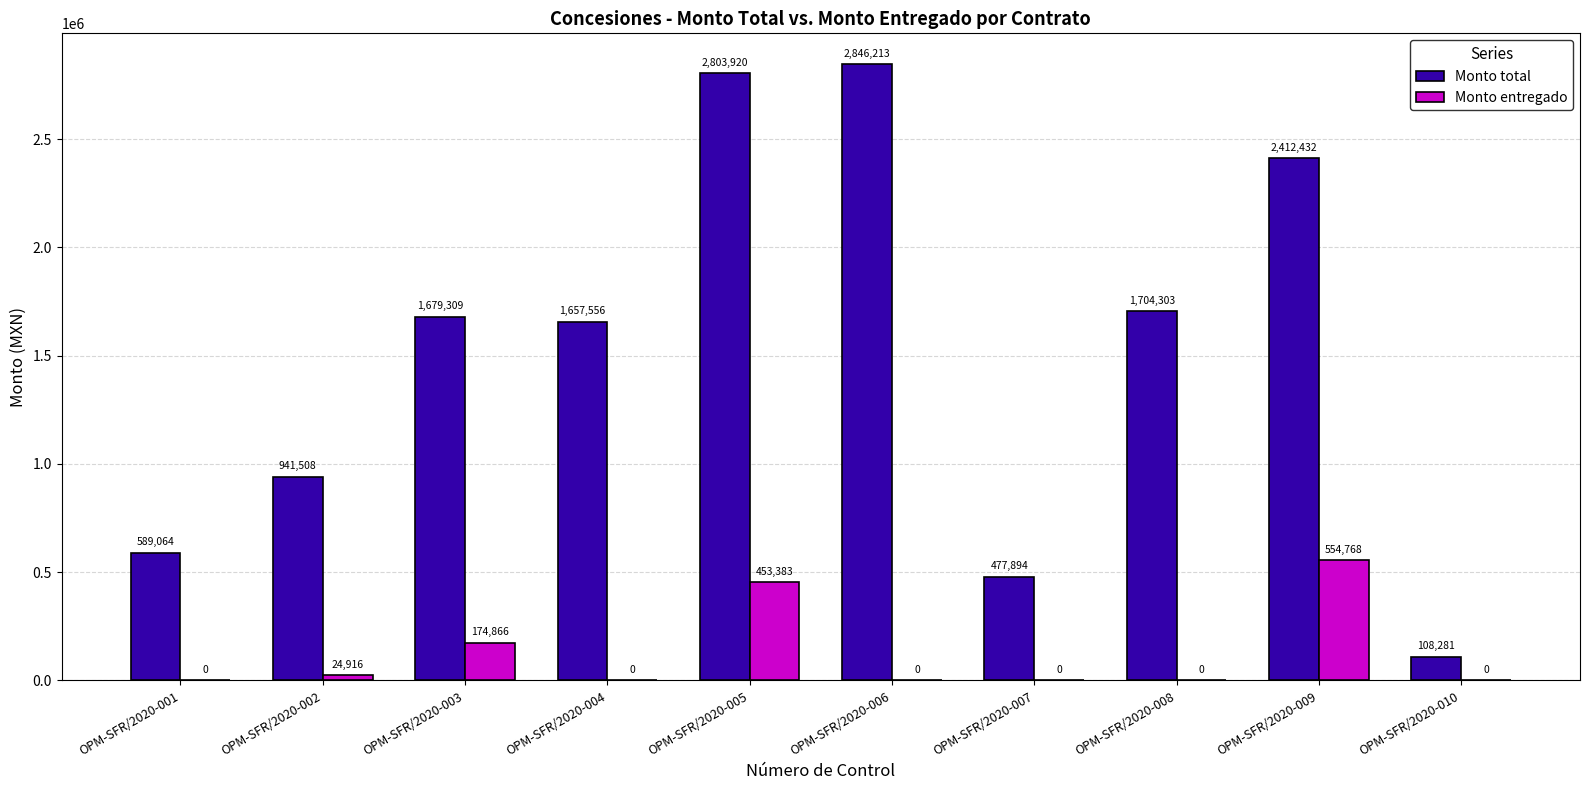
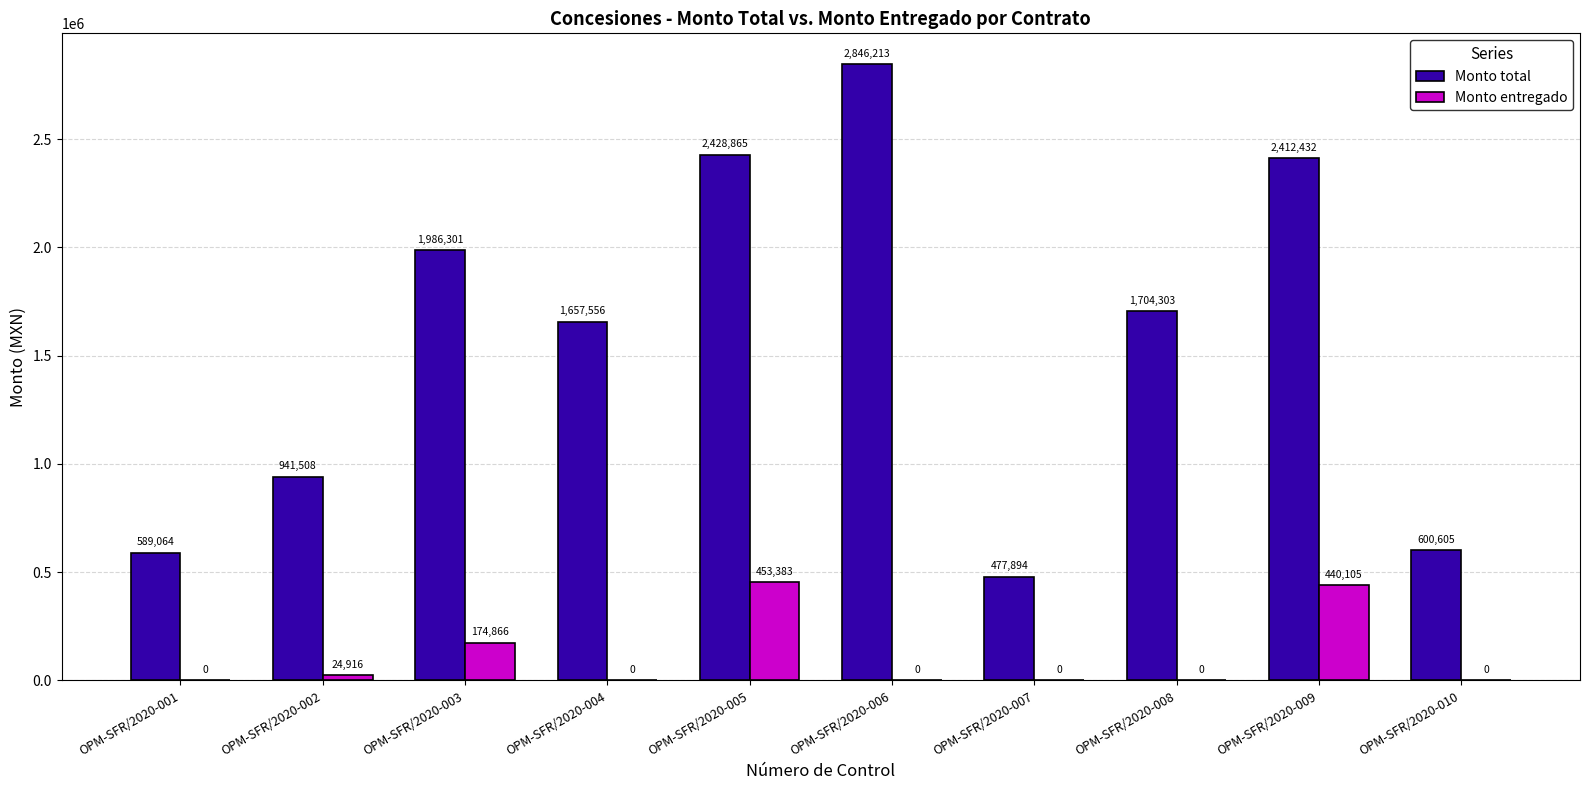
Monto total, OPM-SFR/2020-003: 1,679,309 -> 1,986,301
Monto total, OPM-SFR/2020-005: 2,803,920 -> 2,428,865
Monto entregado, OPM-SFR/2020-009: 554,768 -> 440,105
Monto total, OPM-SFR/2020-010: 108,281 -> 600,605
